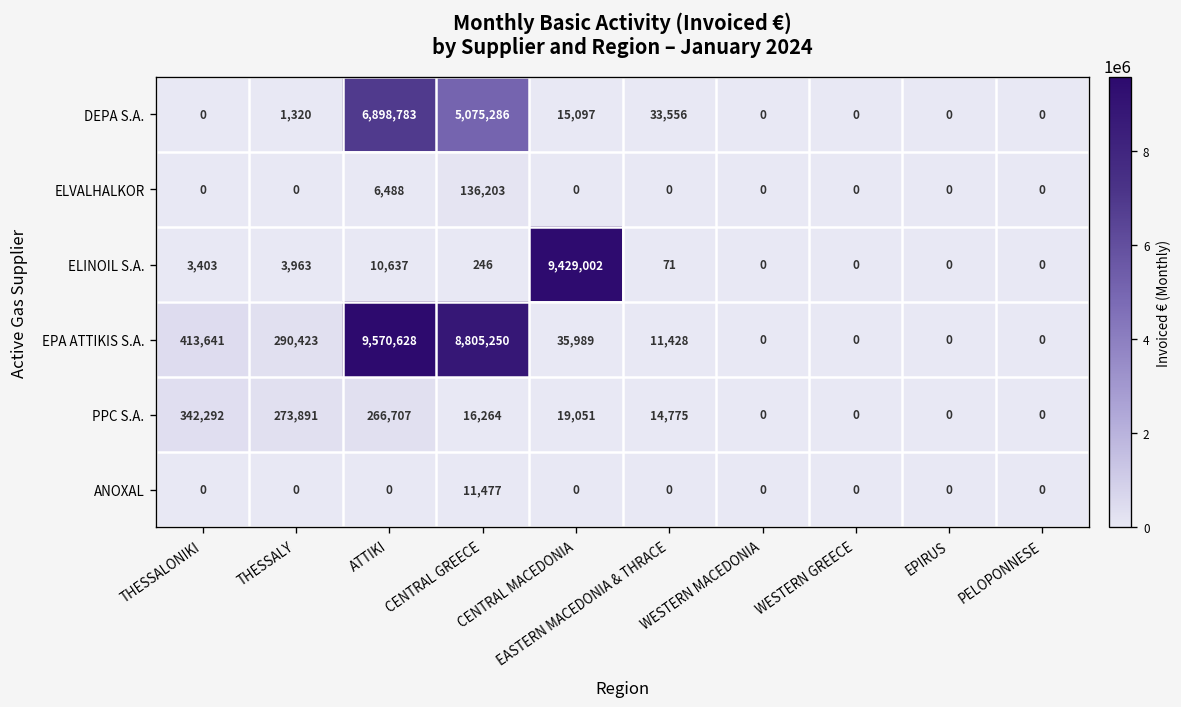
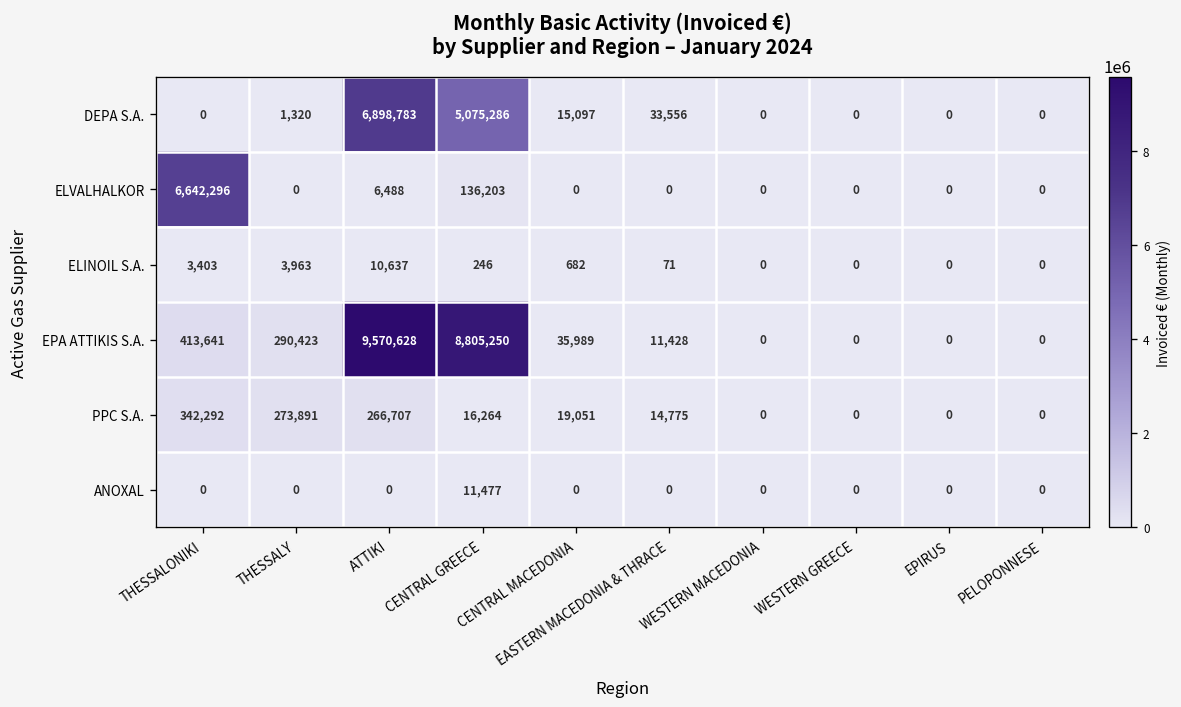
ELVALHALKOR, THESSALONIKI: 0 -> 6,642,296
ELINOIL S.A., CENTRAL MACEDONIA: 9,429,002 -> 682
